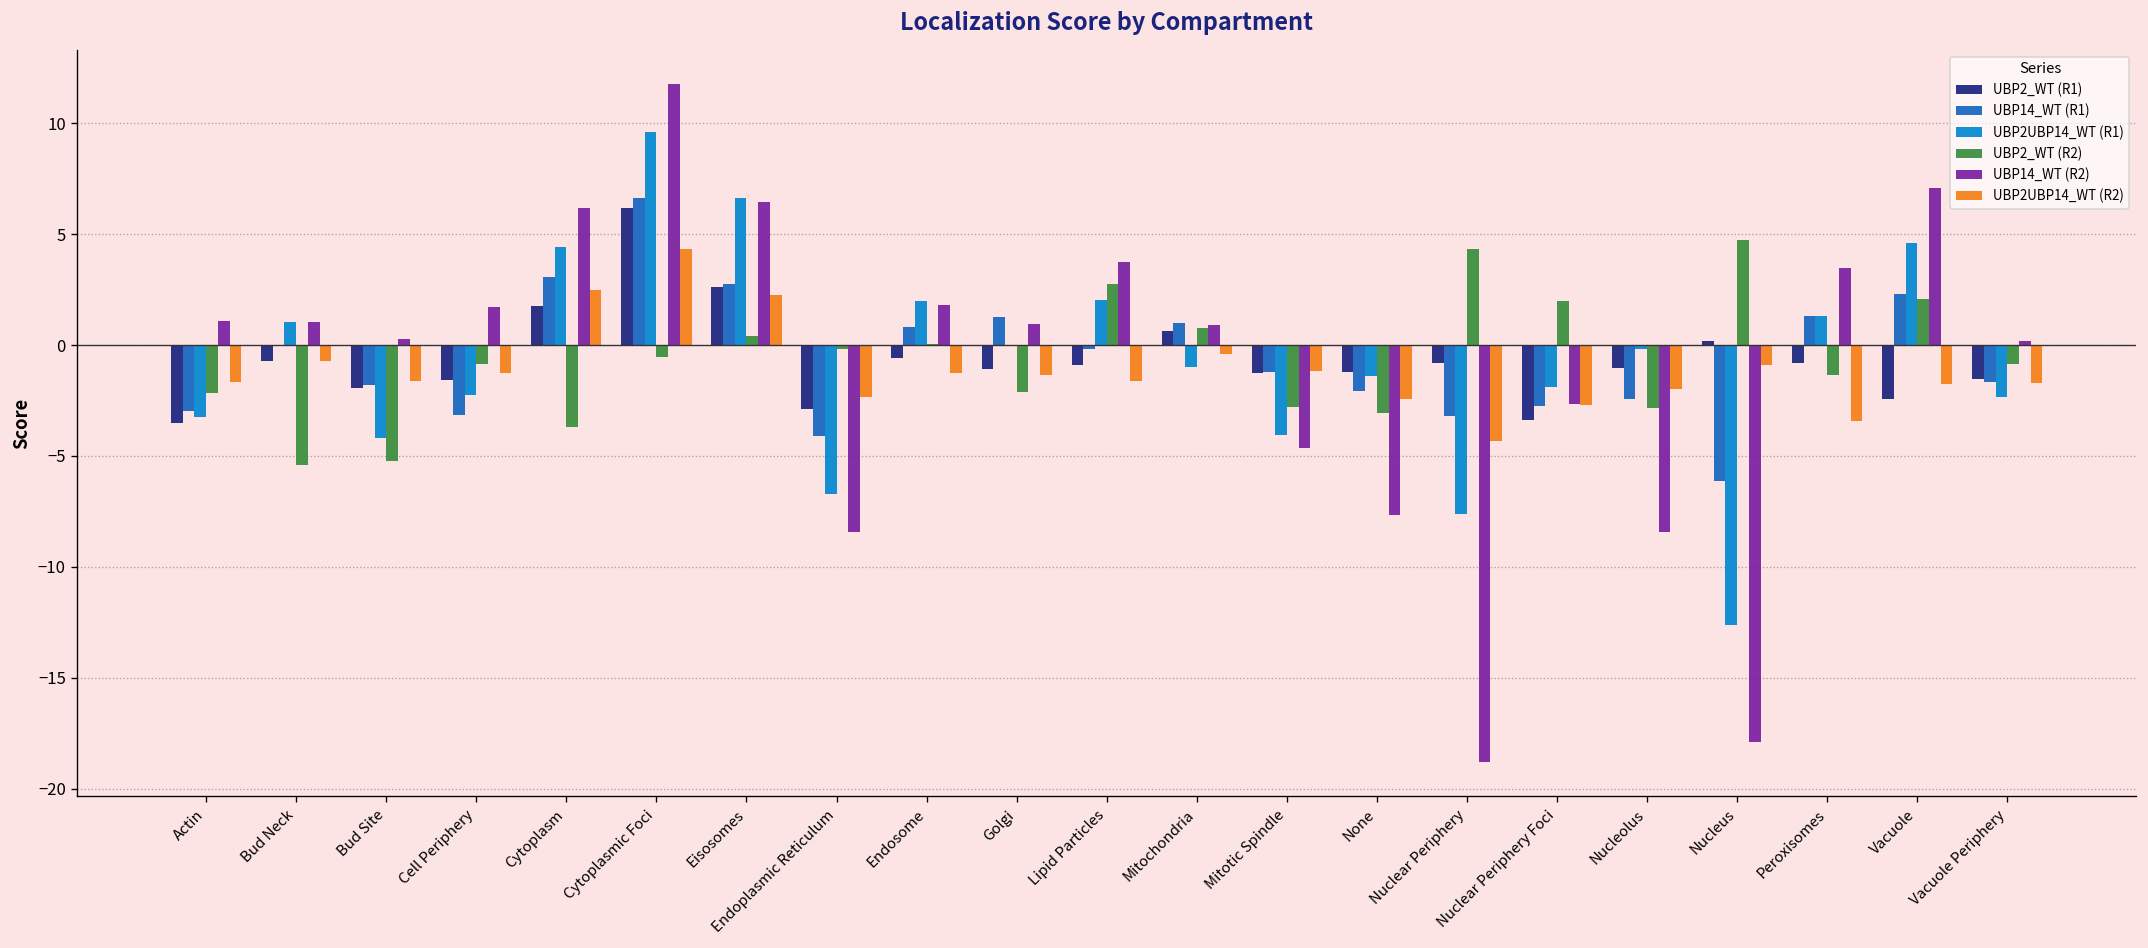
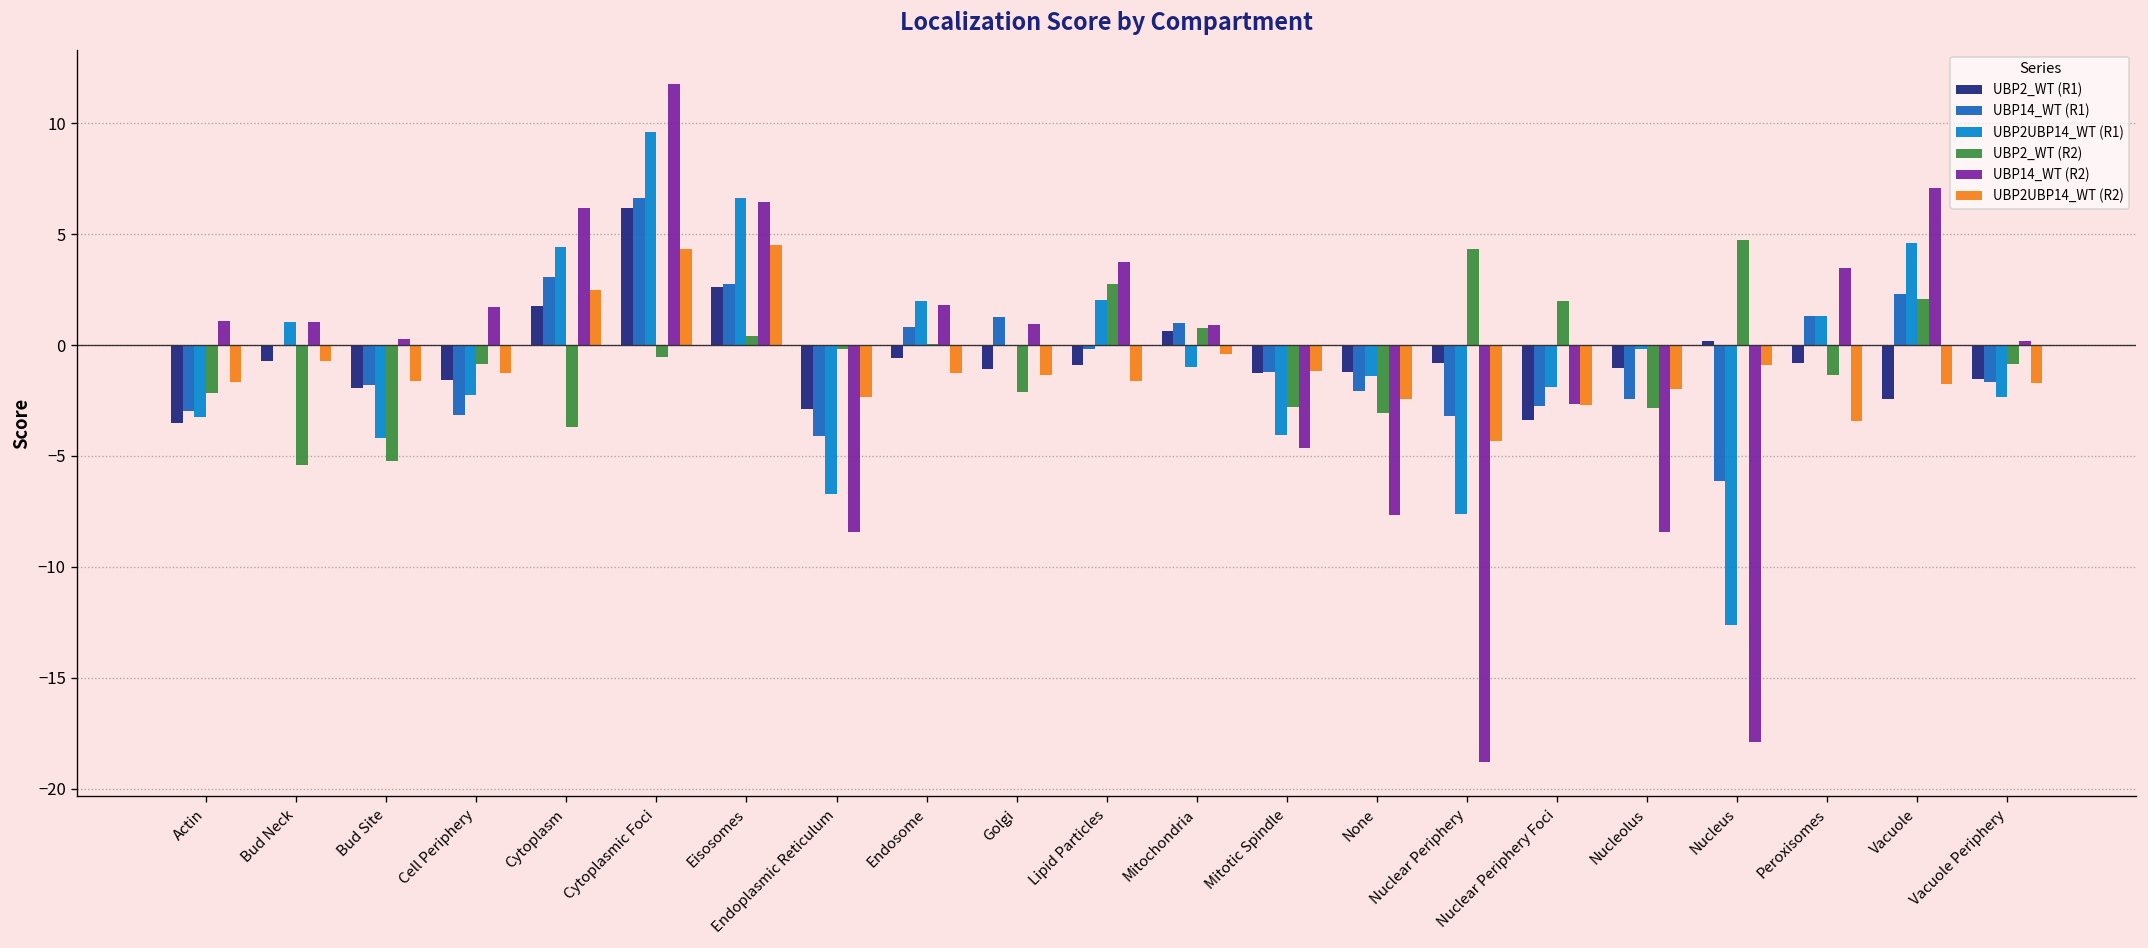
UBP2UBP14_WT (R2), Eisosomes: 2.3 -> 4.5
